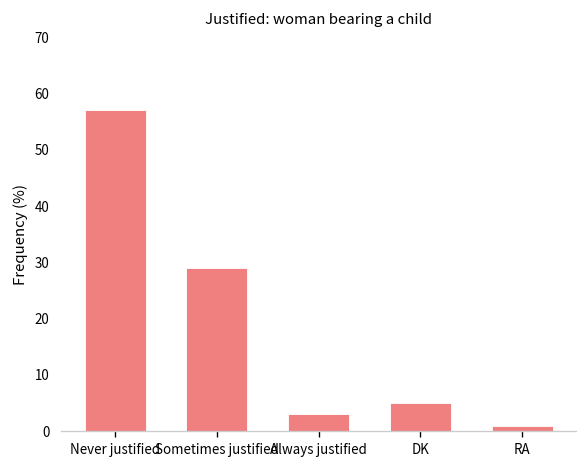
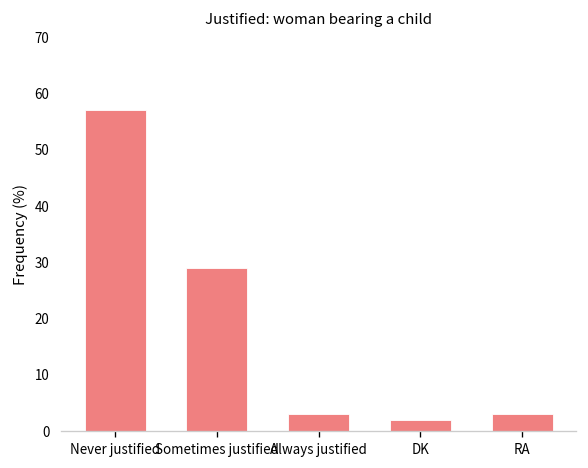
DK: 5 -> 2
RA: 1 -> 3
